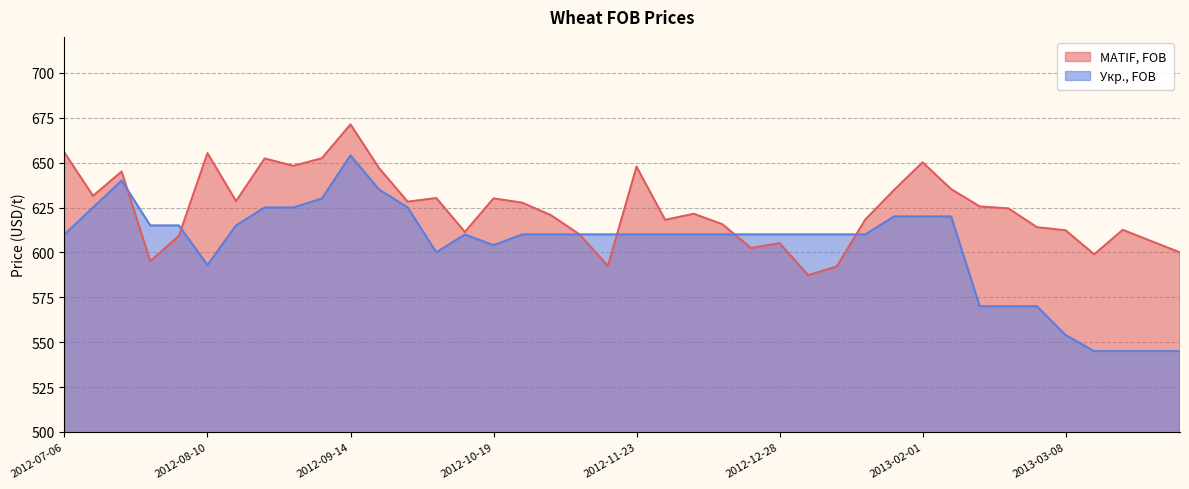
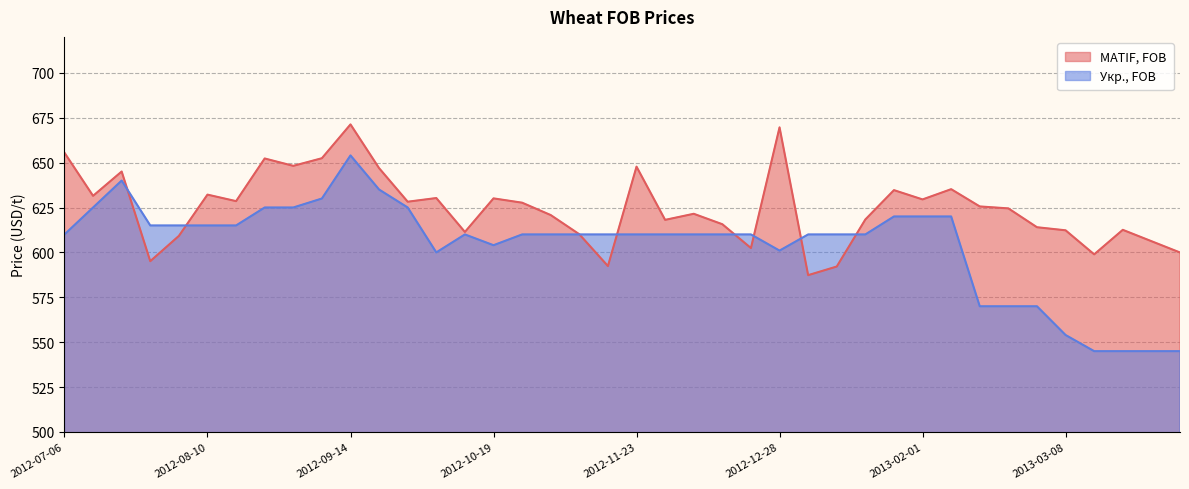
MATIF, FOB, 2012-08-10: 655 -> 632
Укр., FOB, 2012-08-10: 593 -> 615
MATIF, FOB, 2012-12-28: 605 -> 670
Укр., FOB, 2012-12-28: 610 -> 601
MATIF, FOB, 2013-02-01: 650 -> 629
